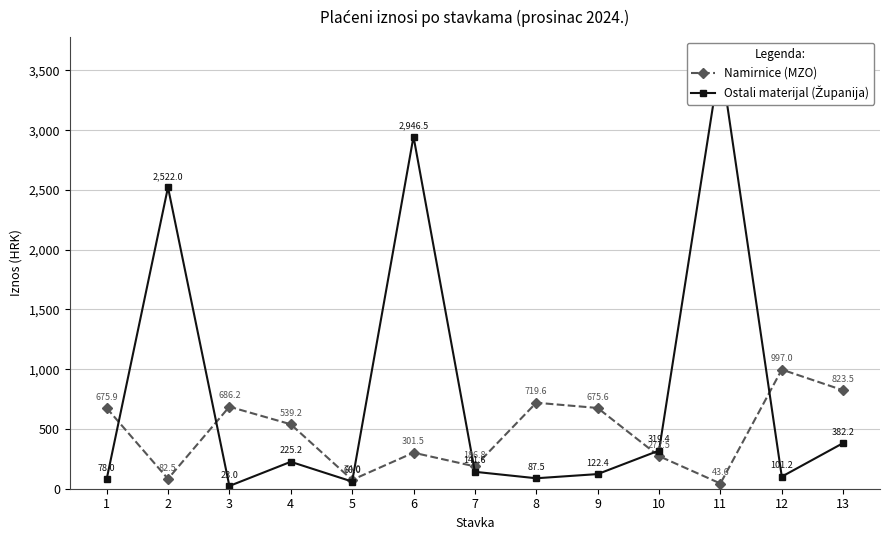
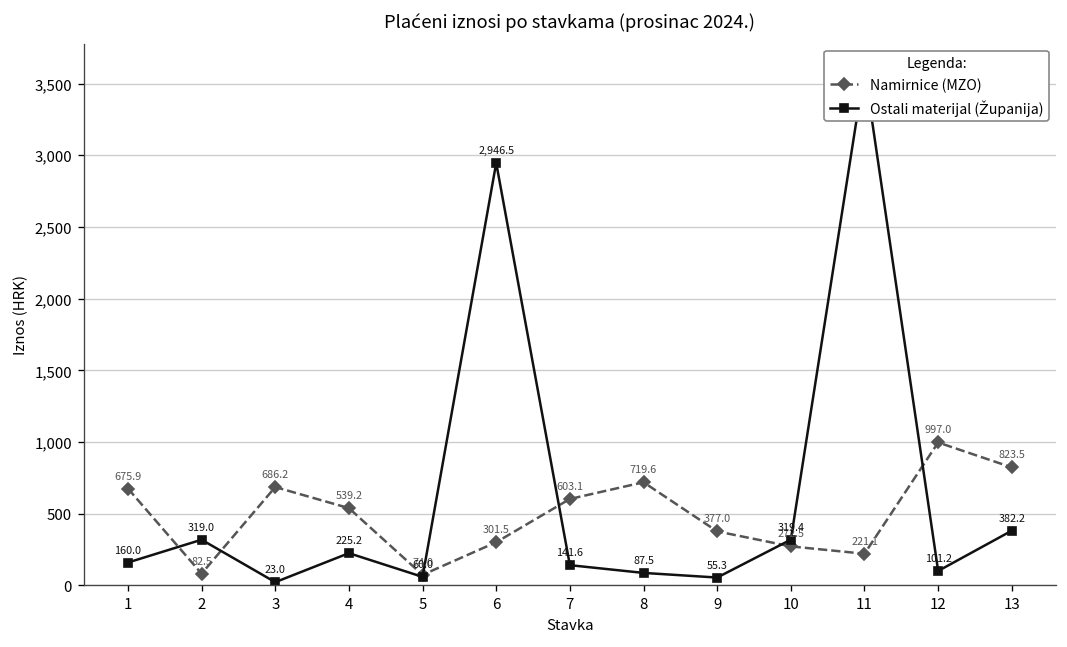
Ostali materijal (Županija), 1: 78.0 -> 160.0
Ostali materijal (Županija), 2: 2,522.0 -> 319.0
Namirnice (MZO), 7: 186.8 -> 603.1
Namirnice (MZO), 9: 675.6 -> 377.0
Ostali materijal (Županija), 9: 122.4 -> 55.3
Namirnice (MZO), 11: 43.6 -> 221.1
